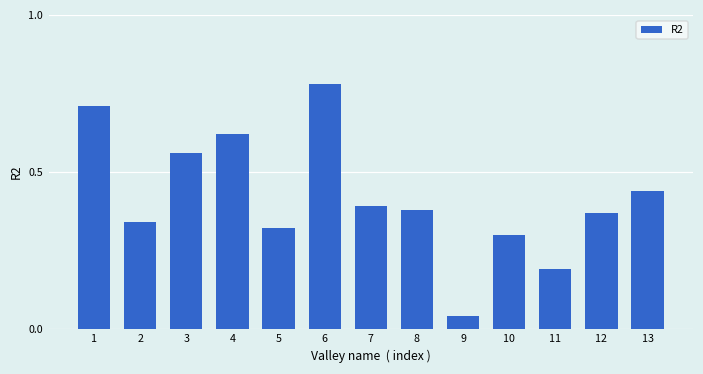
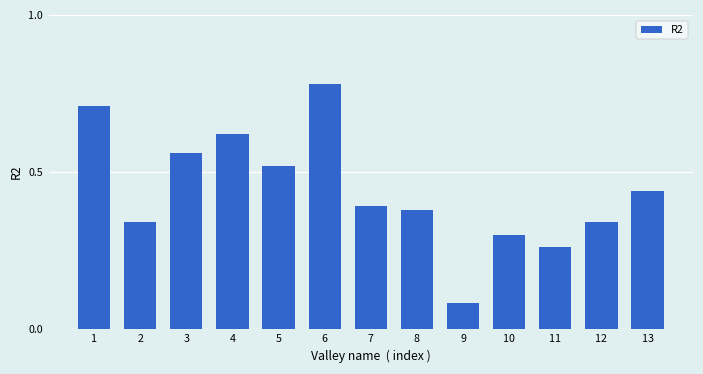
5: 0.32 -> 0.52
9: 0.04 -> 0.08
11: 0.19 -> 0.26
12: 0.37 -> 0.34
